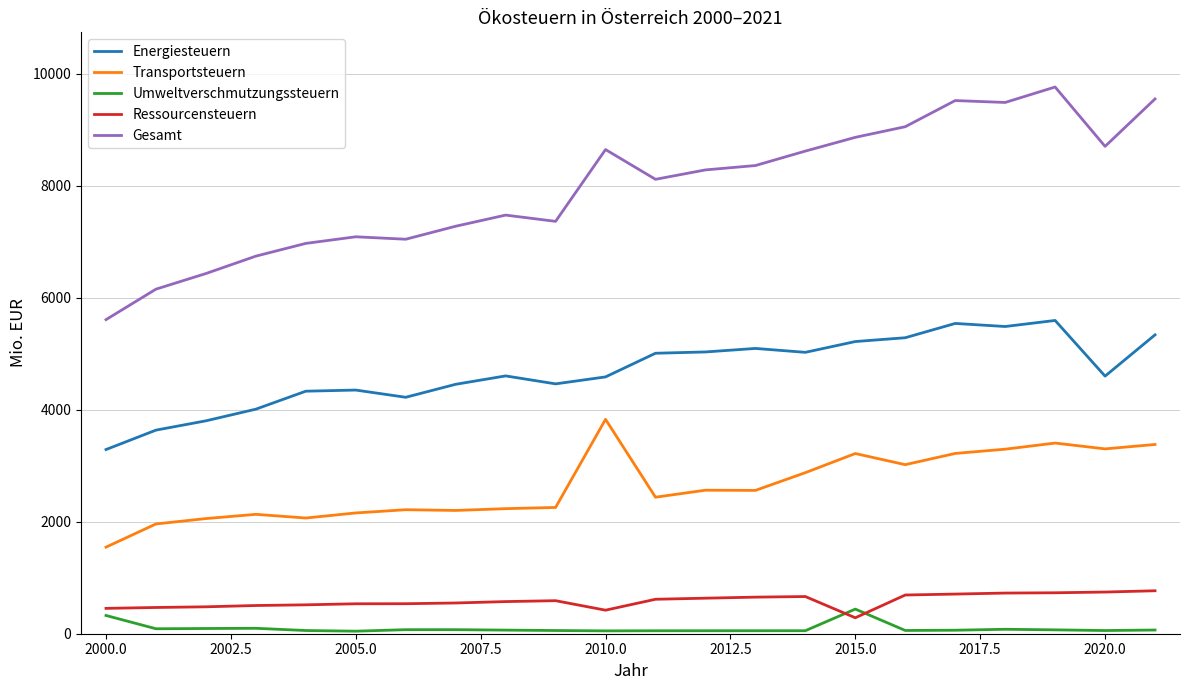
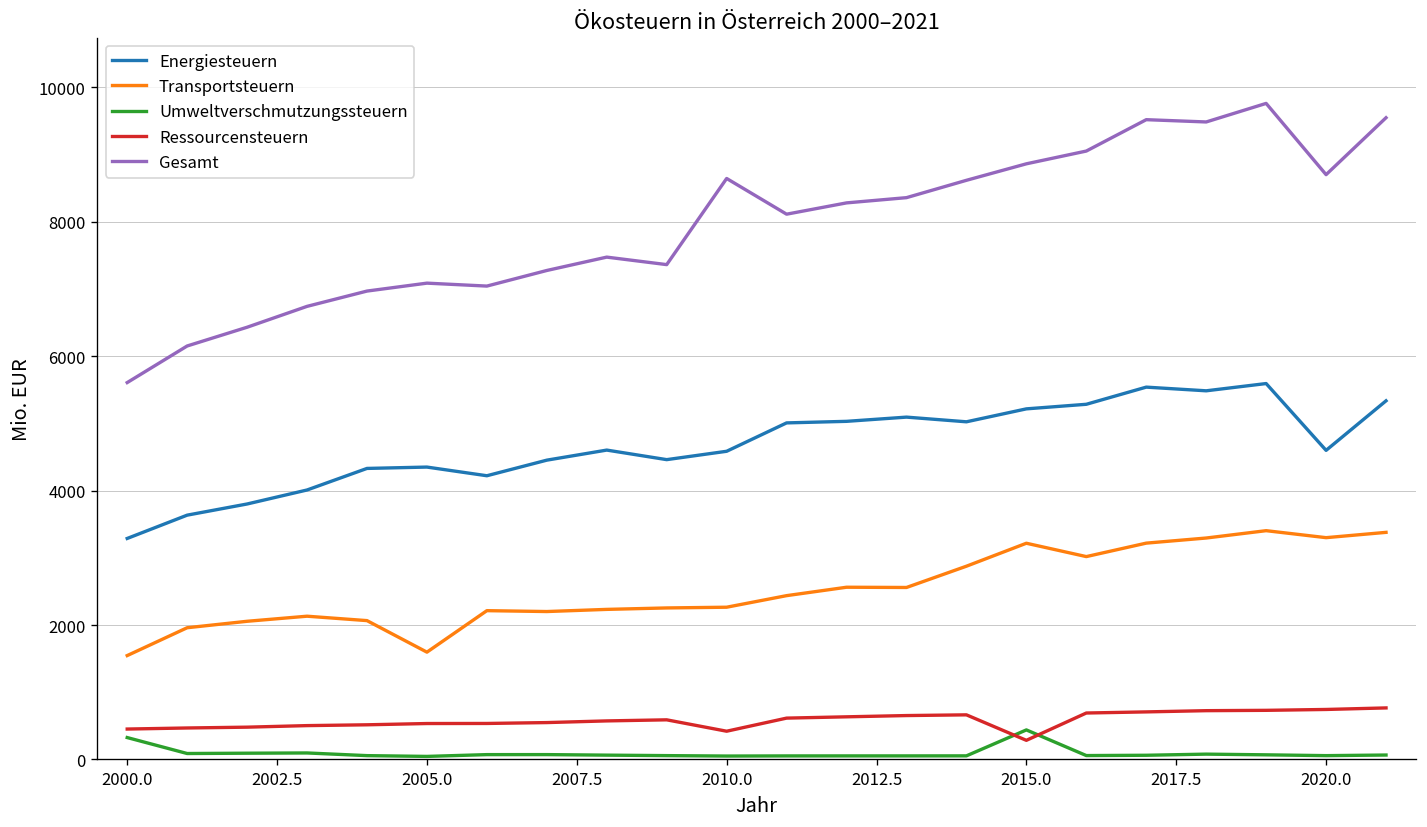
Transportsteuern, 2005.0: 2200 -> 1600
Transportsteuern, 2010.0: 3800 -> 2300
